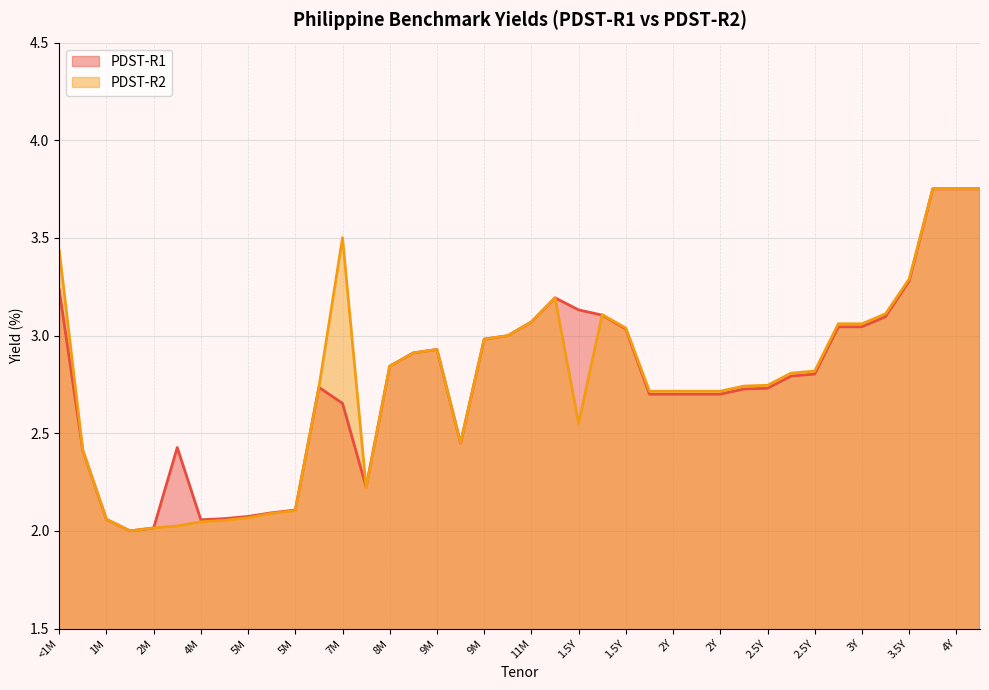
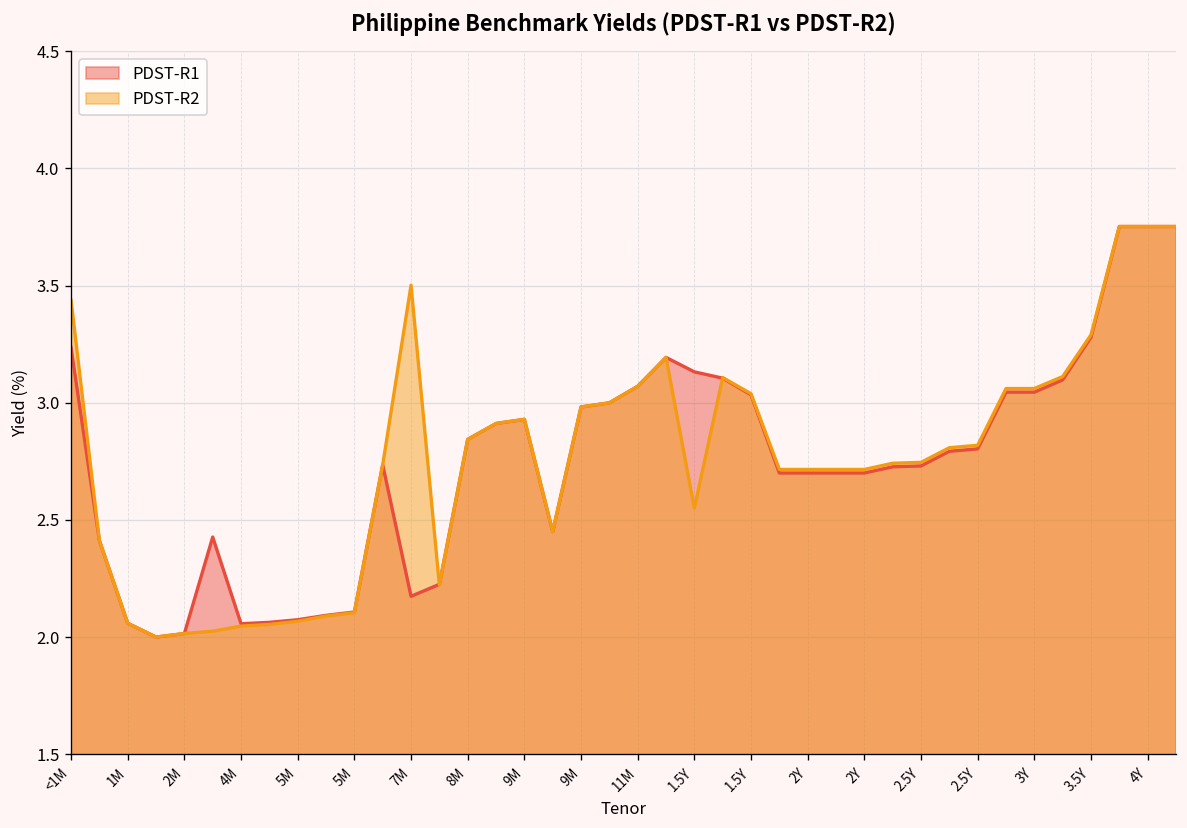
PDST-R1, 7M: 2.65 -> 2.17
